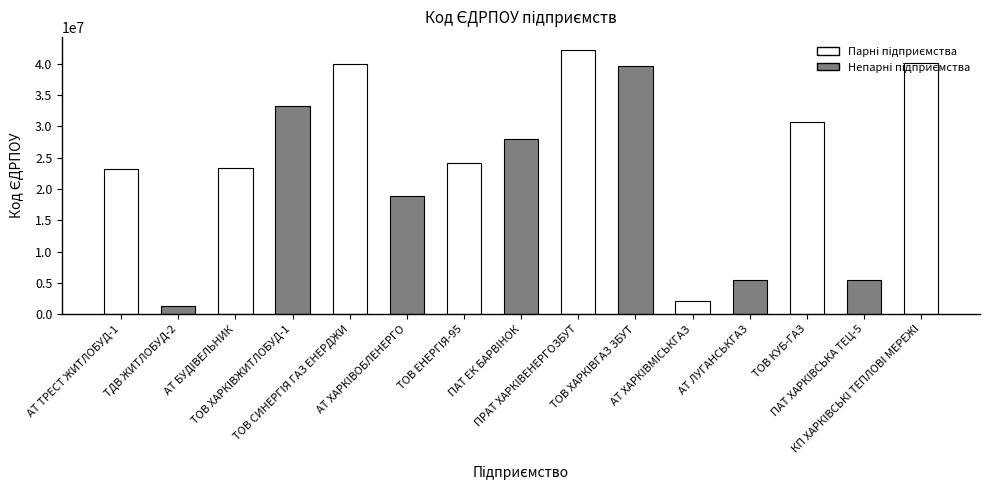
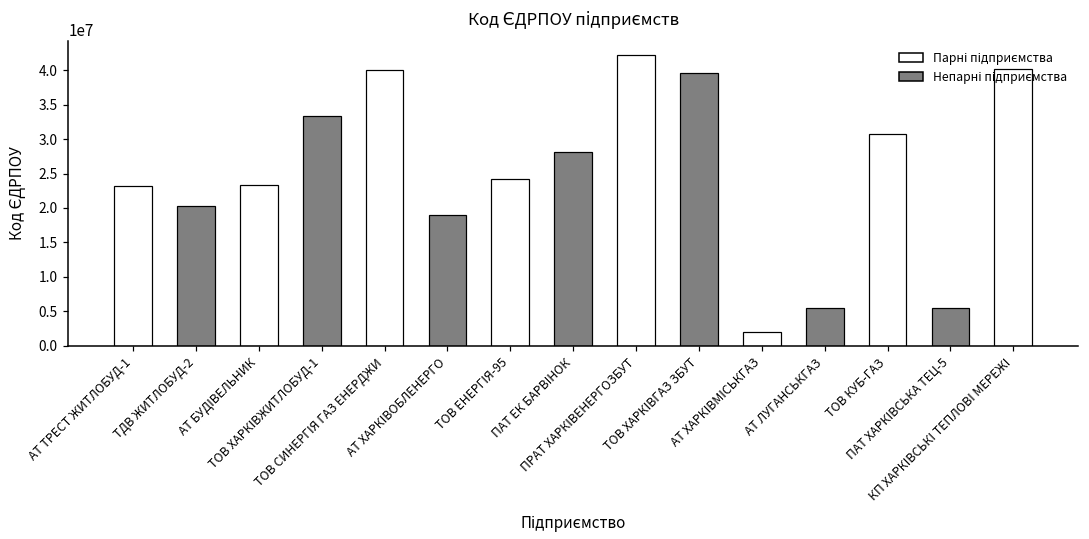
ТДВ ЖИТЛОБУД-2: 1000000 -> 20000000
